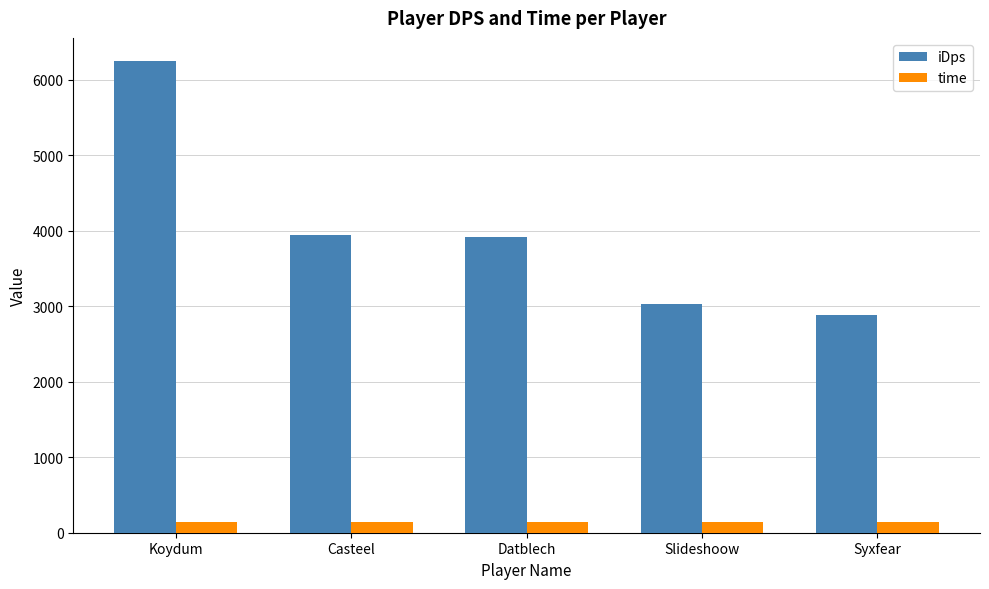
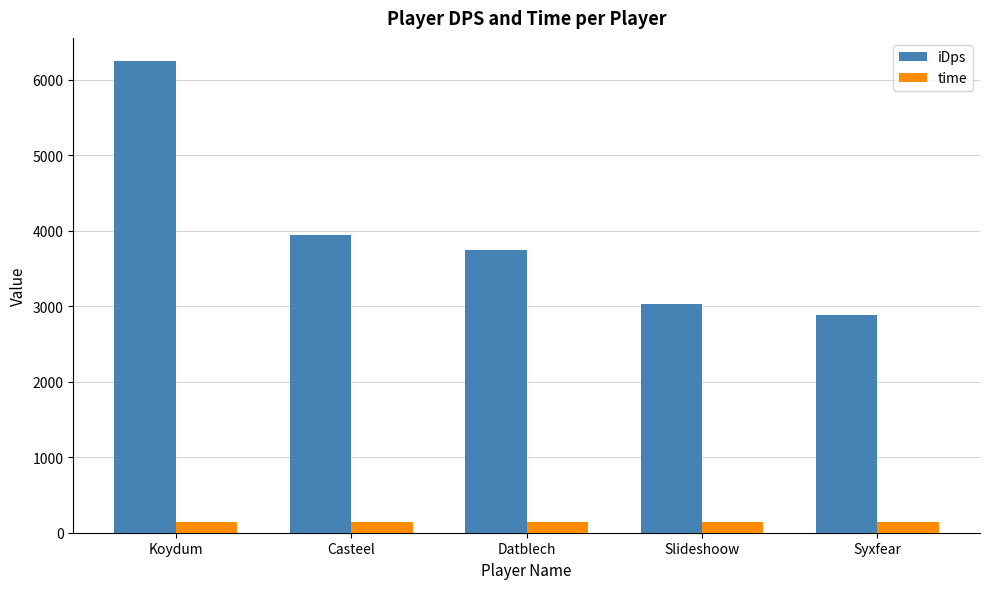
iDps, Datblech: 3900 -> 3700
